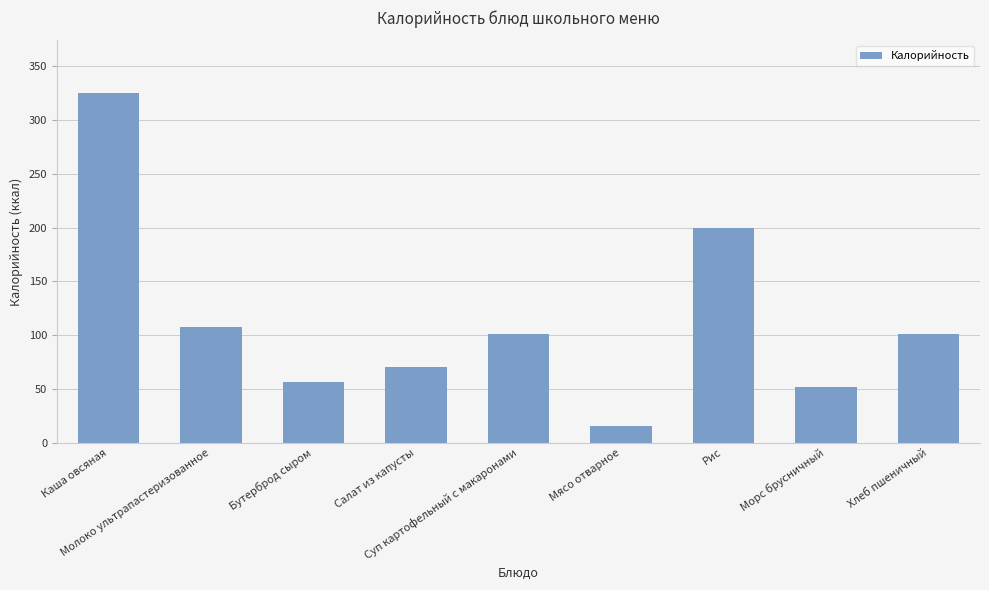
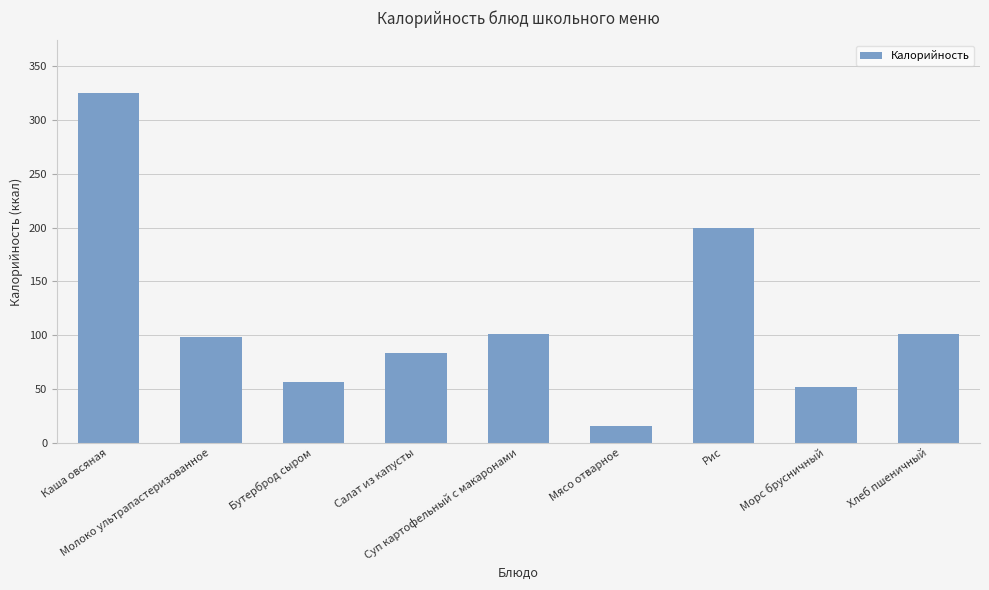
Молоко ультрапастеризованное: 108 -> 98
Салат из капусты: 70 -> 83
